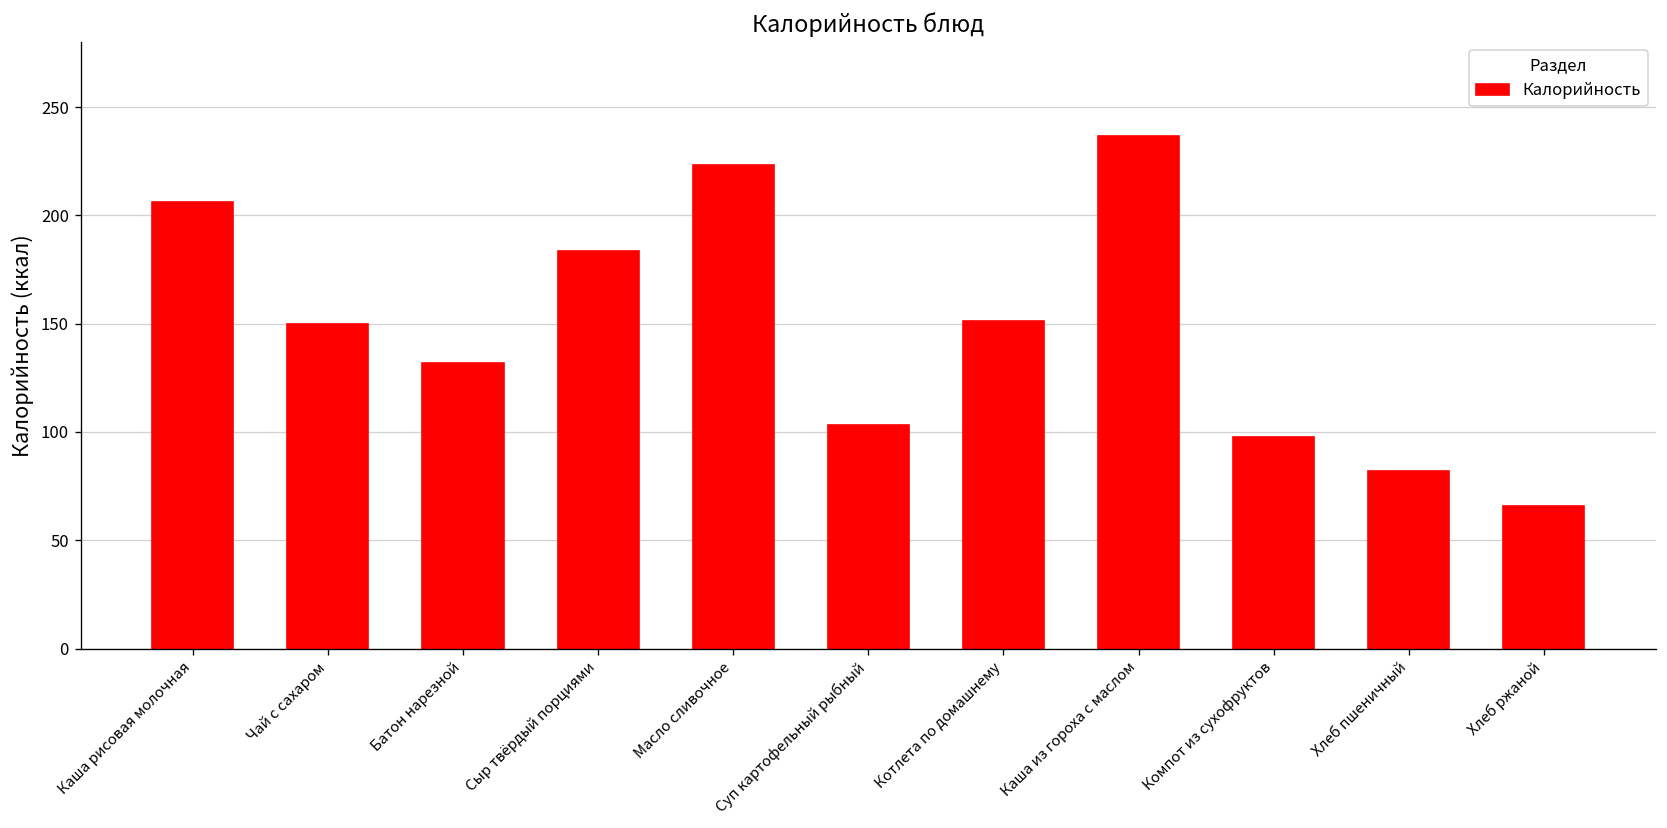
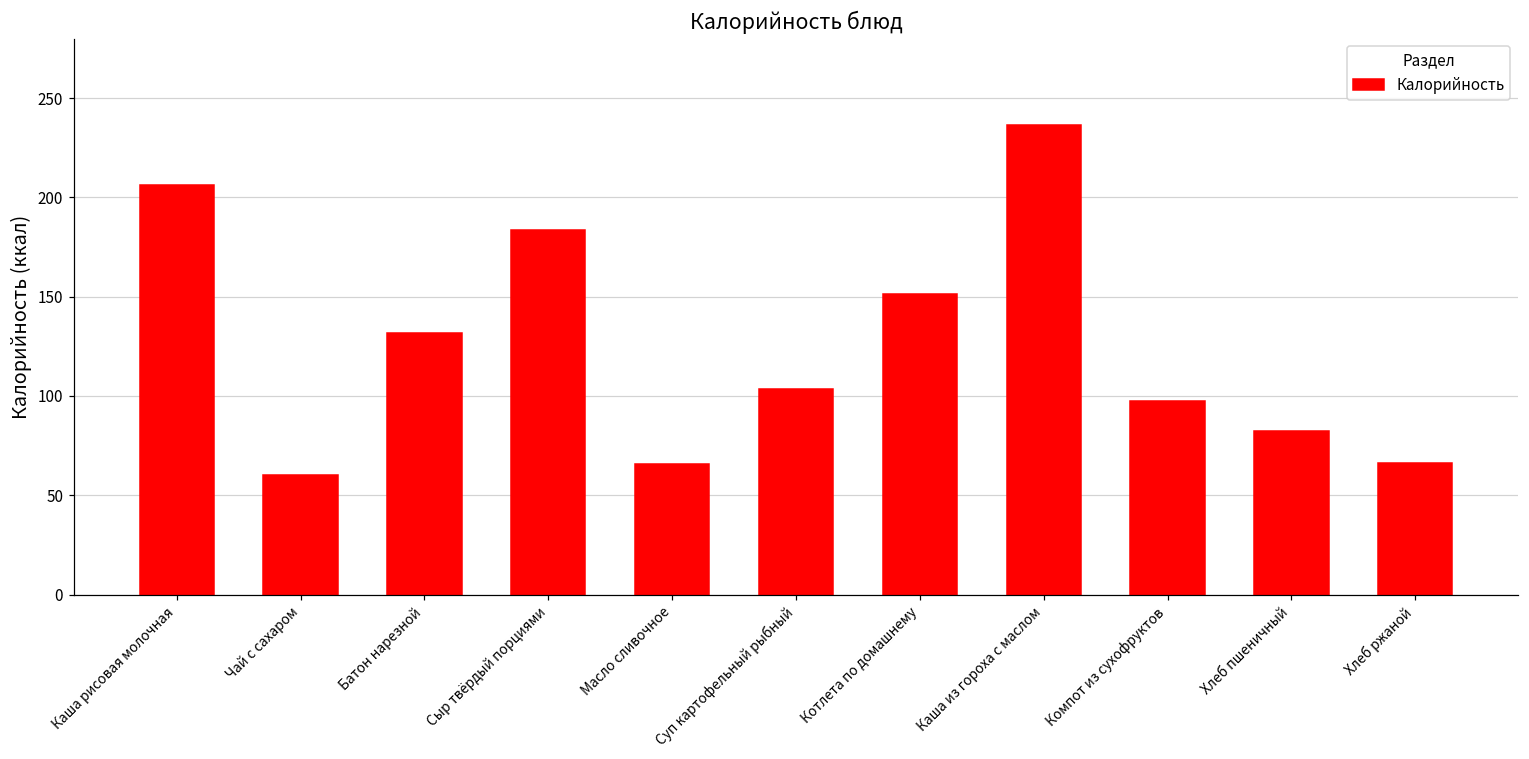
Чай с сахаром: 150 -> 60
Масло сливочное: 223 -> 66
